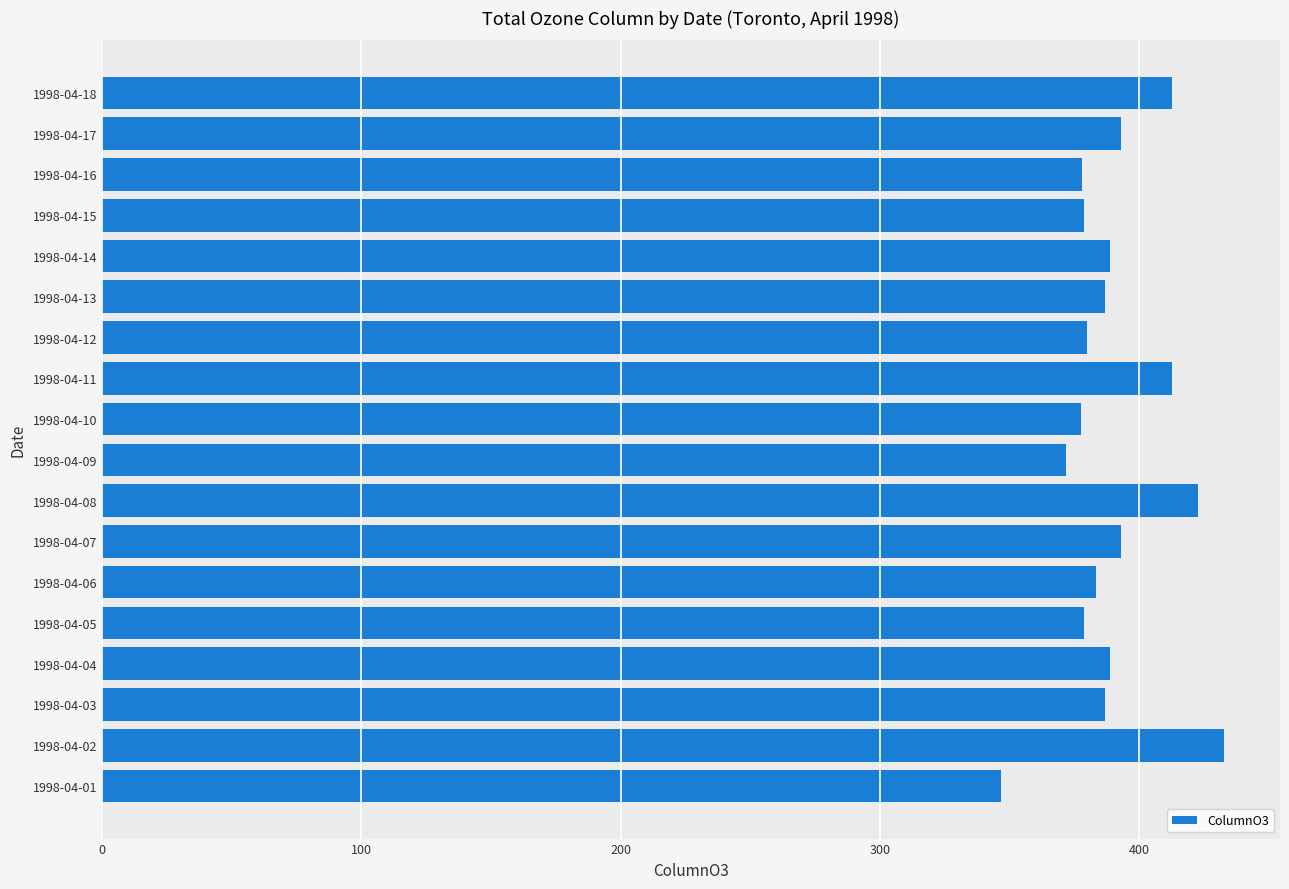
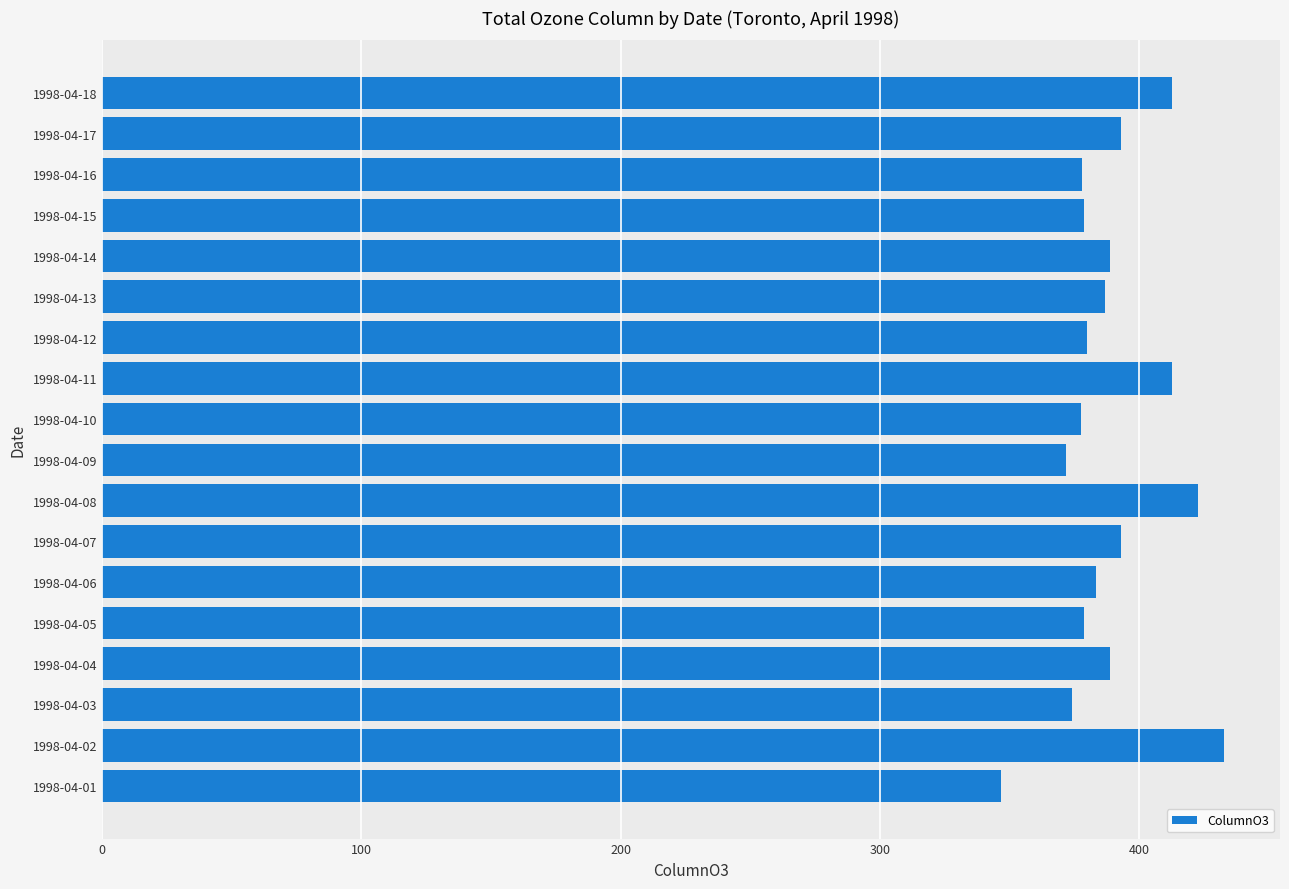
1998-04-03: 387 -> 374
